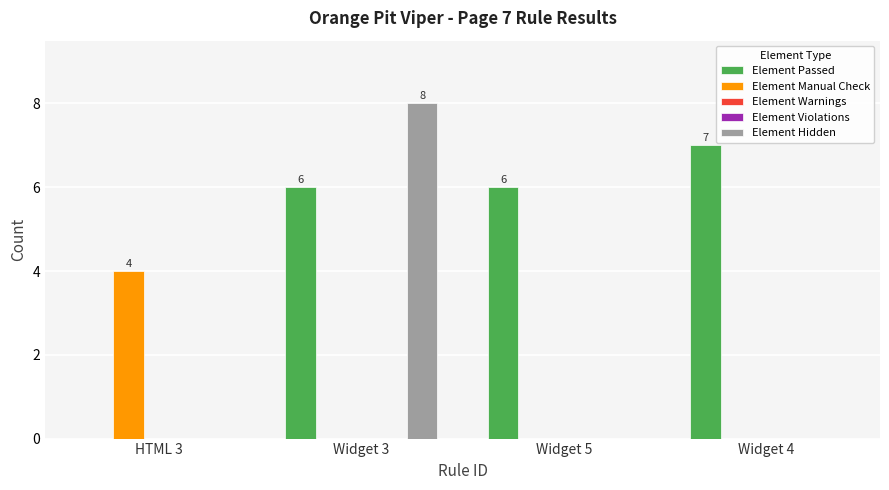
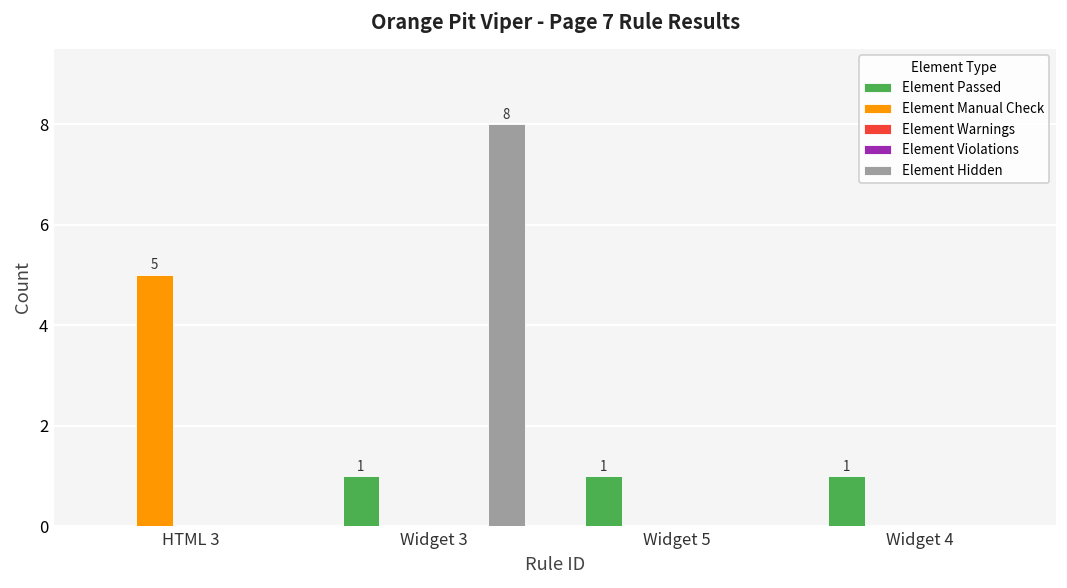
Element Manual Check, HTML 3: 4 -> 5
Element Passed, Widget 3: 6 -> 1
Element Passed, Widget 5: 6 -> 1
Element Passed, Widget 4: 7 -> 1
